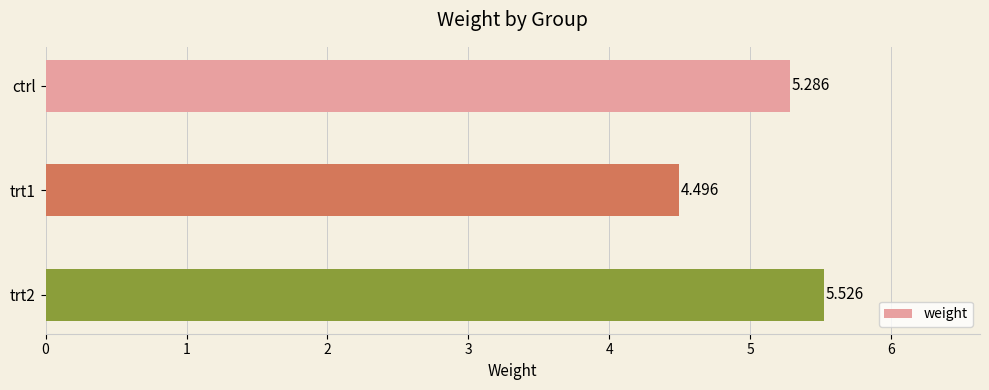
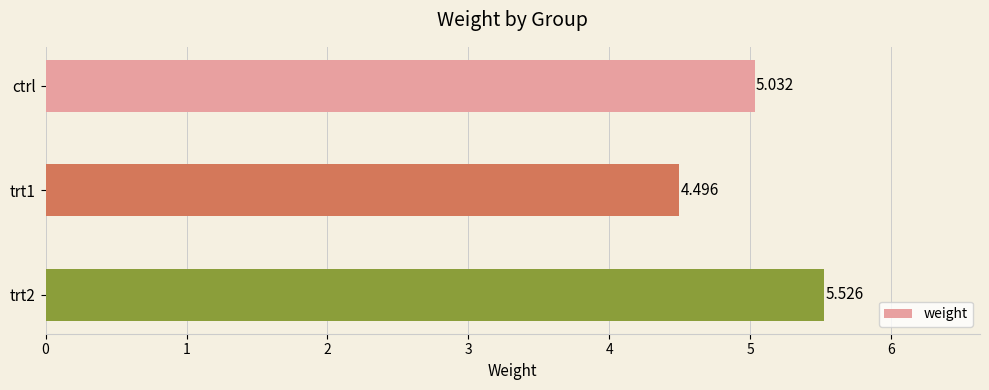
ctrl: 5.286 -> 5.032
